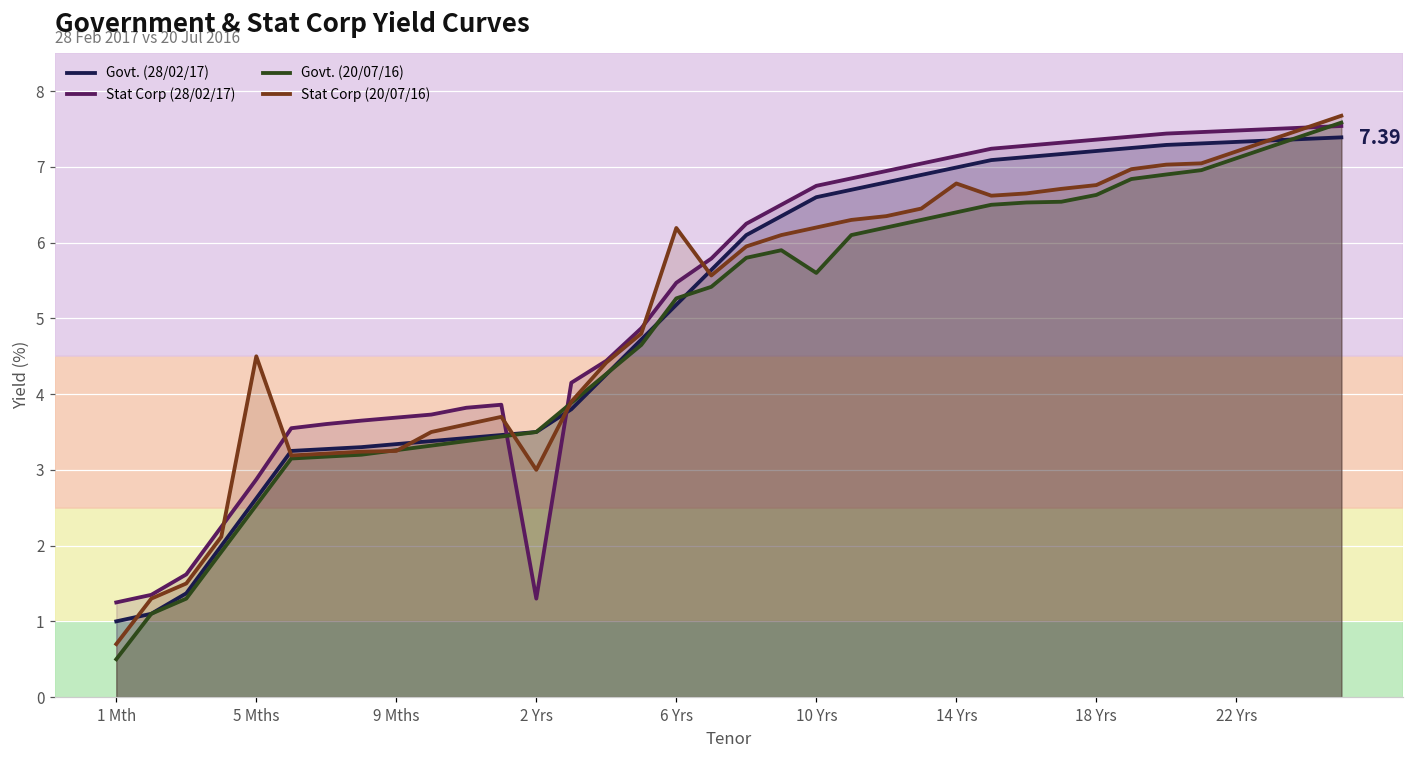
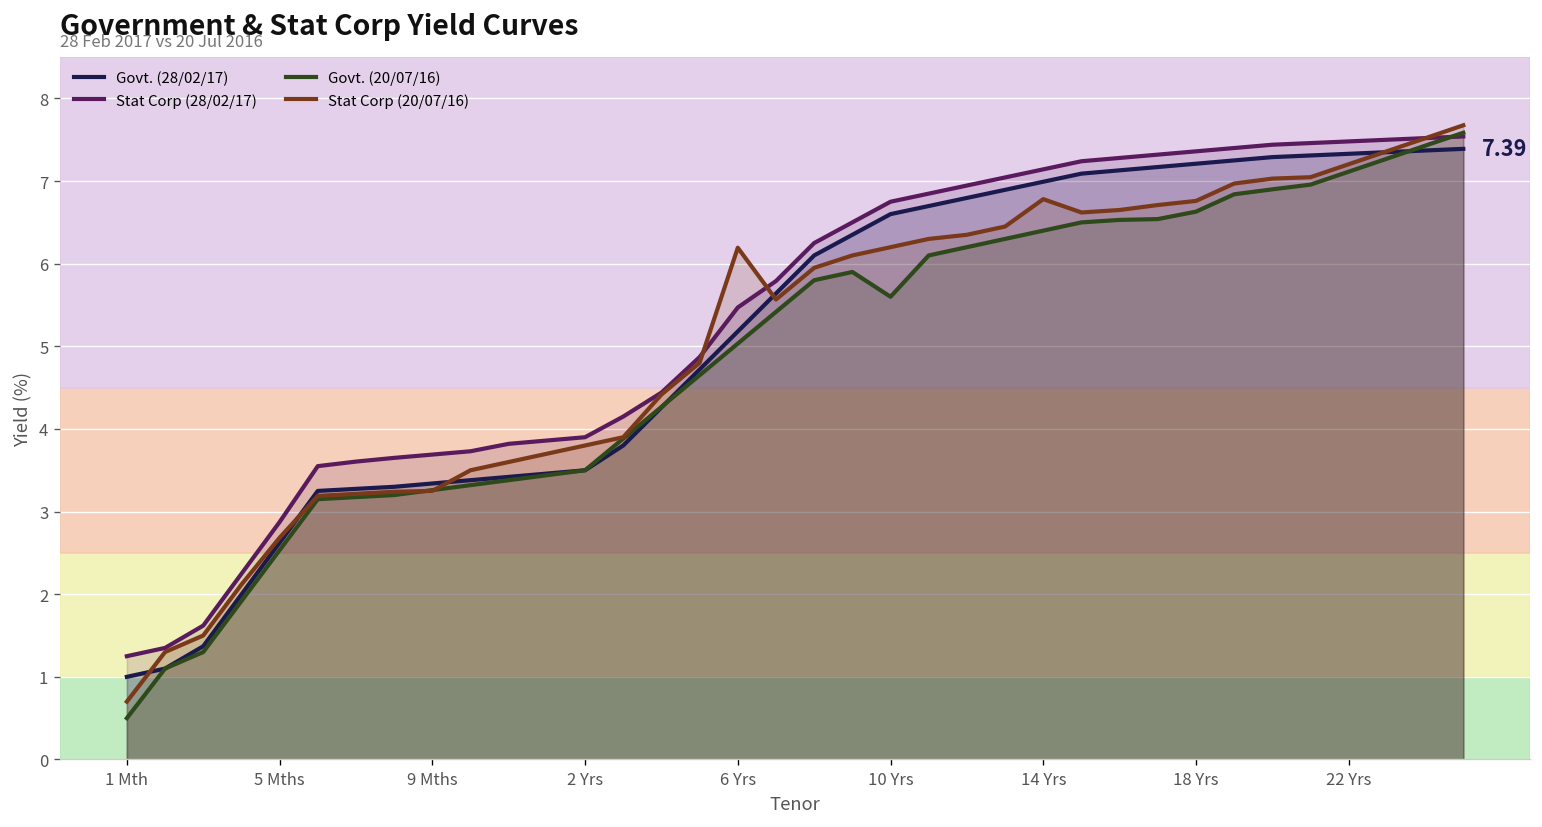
Stat Corp (20/07/16), 5 Mths: 4.5 -> 2.7
Stat Corp (28/02/17), 2 Yrs: 1.3 -> 3.9
Stat Corp (20/07/16), 2 Yrs: 3.0 -> 3.8
Govt. (20/07/16), 6 Yrs: 5.3 -> 5.0
